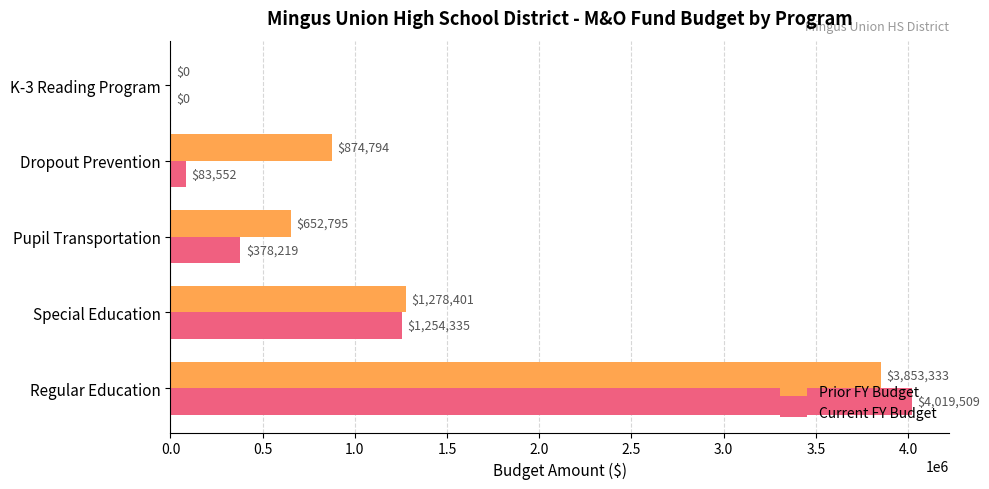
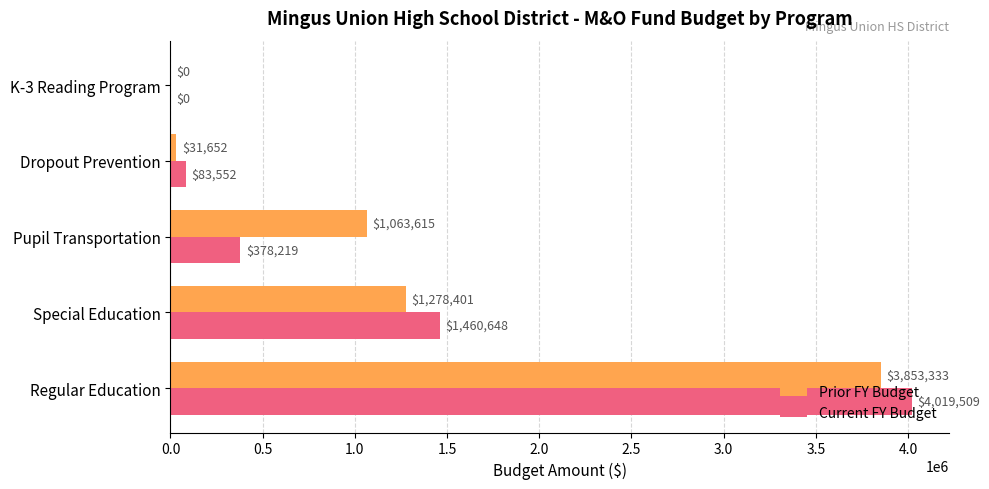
Prior FY Budget, Dropout Prevention: $874,794 -> $31,652
Prior FY Budget, Pupil Transportation: $652,795 -> $1,063,615
Current FY Budget, Special Education: $1,254,335 -> $1,460,648
